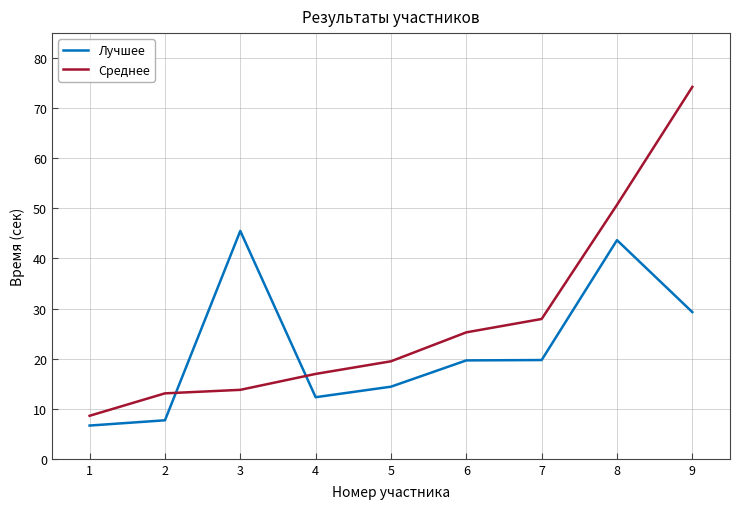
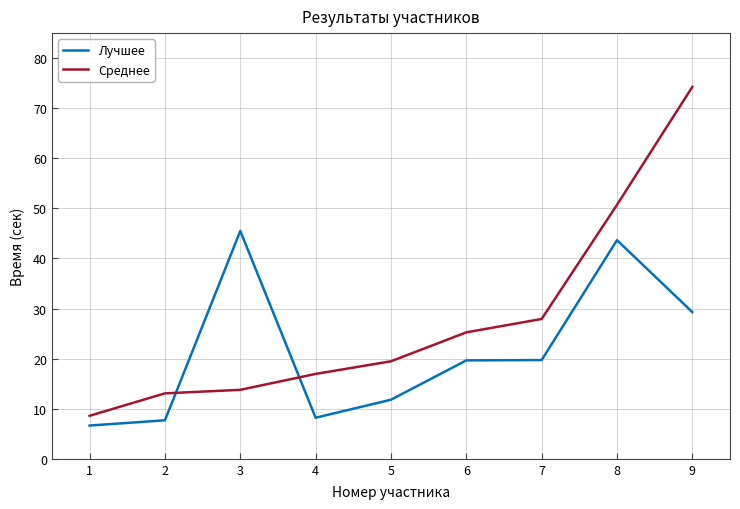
Лучшее, 4: 12 -> 8
Лучшее, 5: 14 -> 12
